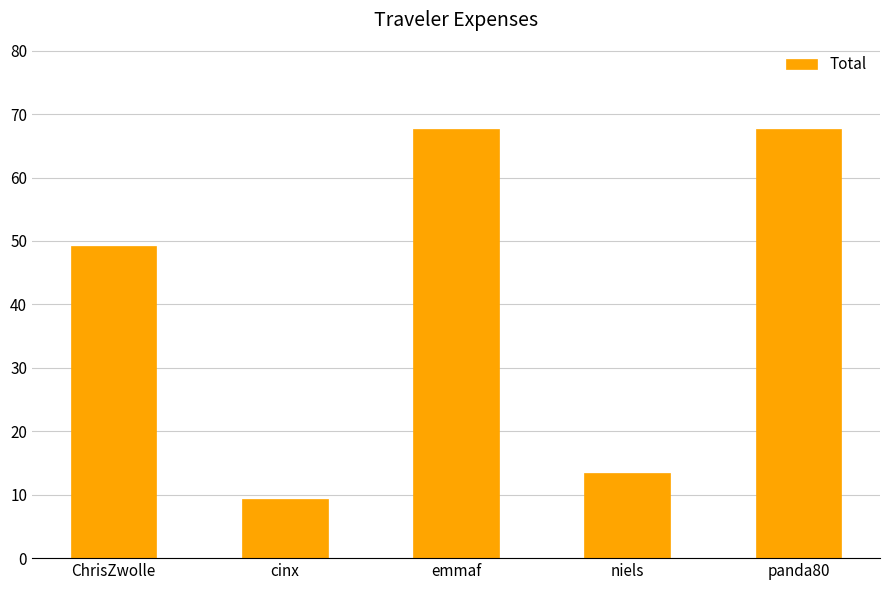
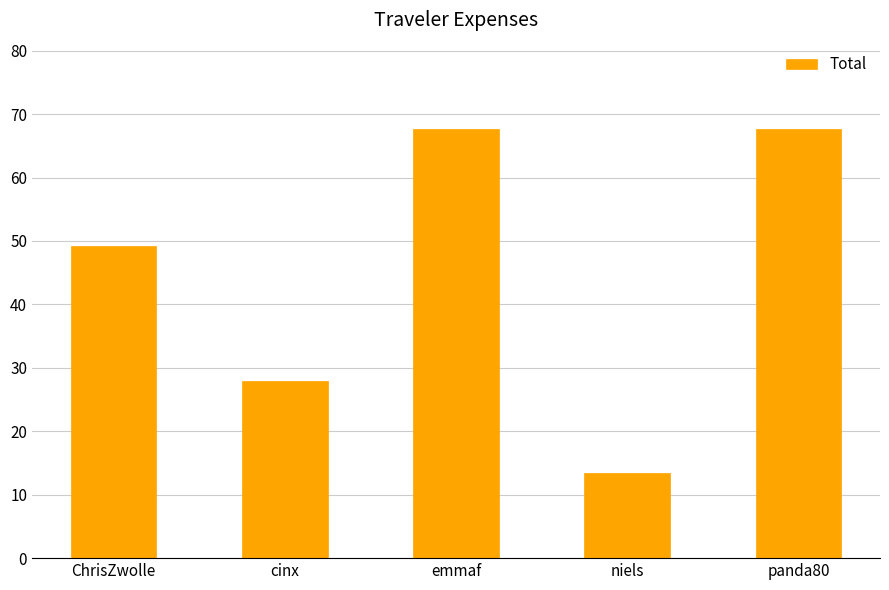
cinx: 9 -> 28
